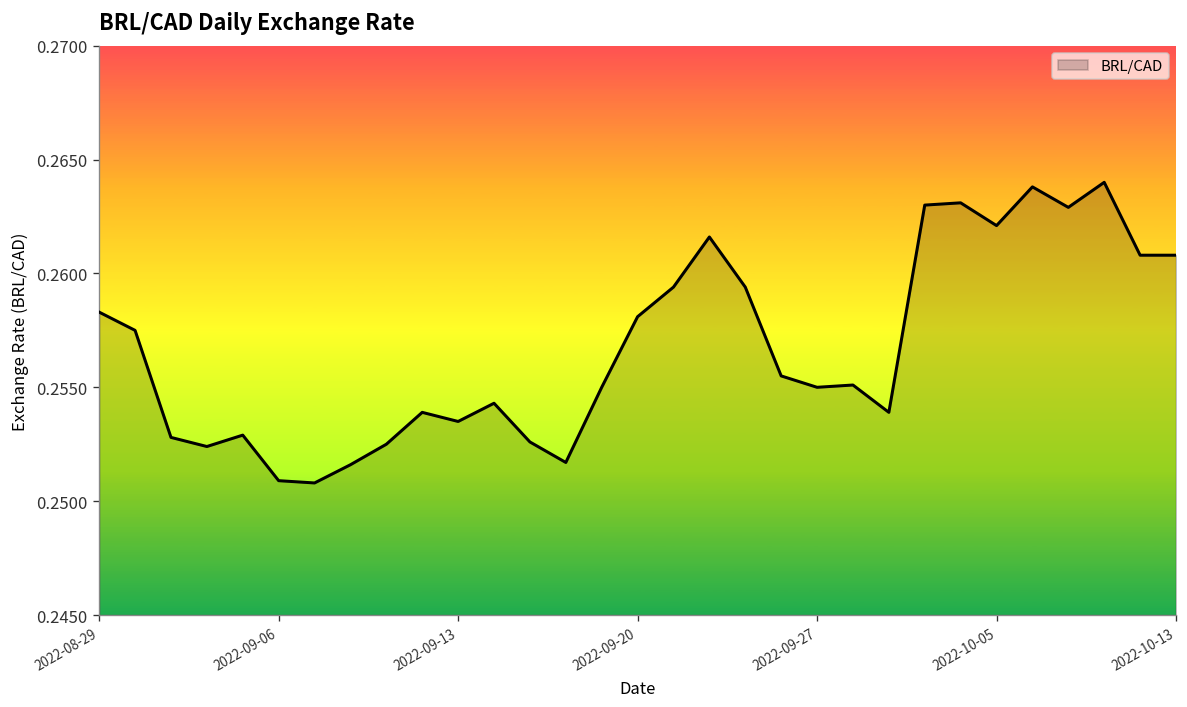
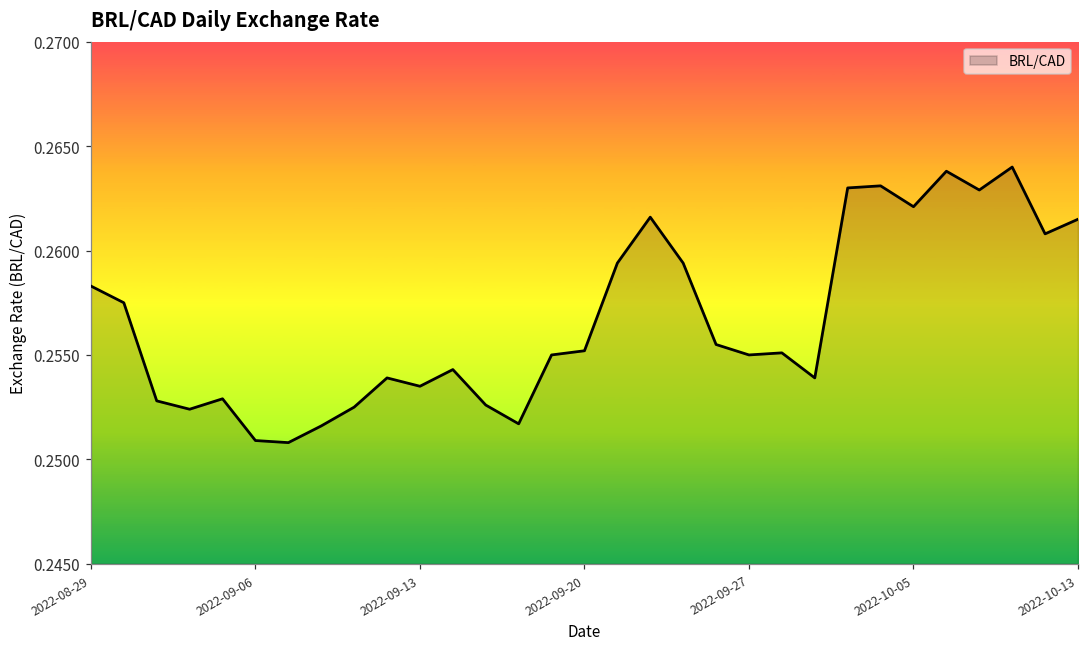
2022-09-20: 0.2581 -> 0.2552
2022-10-13: 0.2608 -> 0.2615
